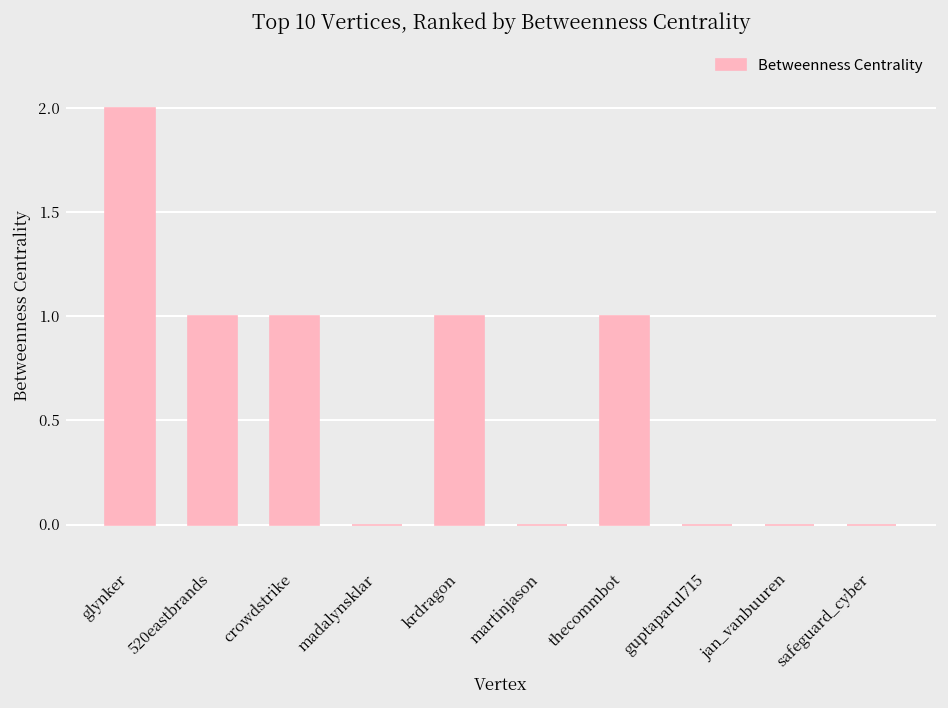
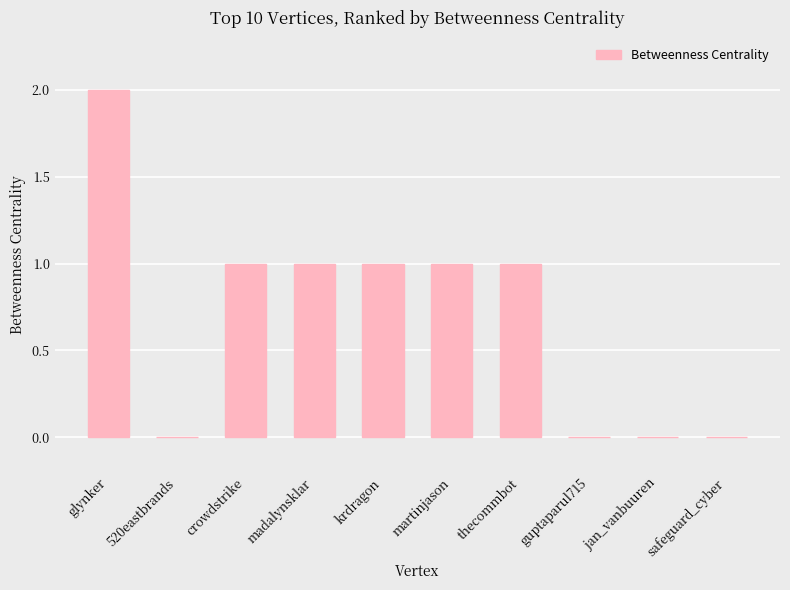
520eastbrands: 1 -> 0
madalynsklar: 0 -> 1
martinjason: 0 -> 1
